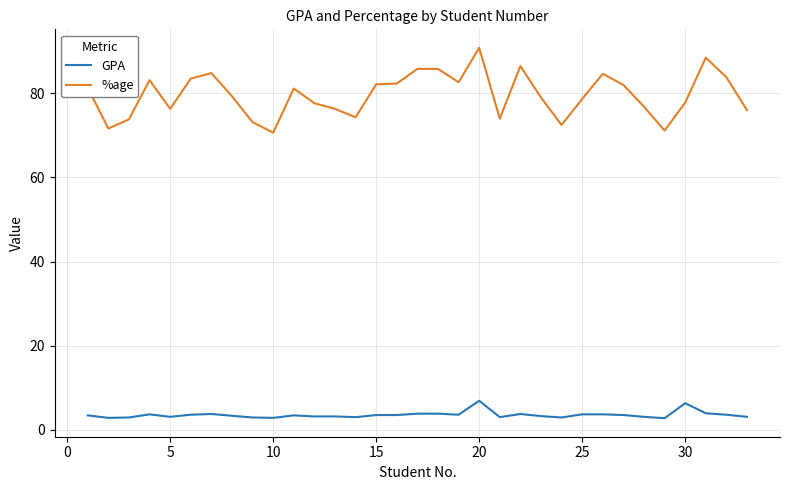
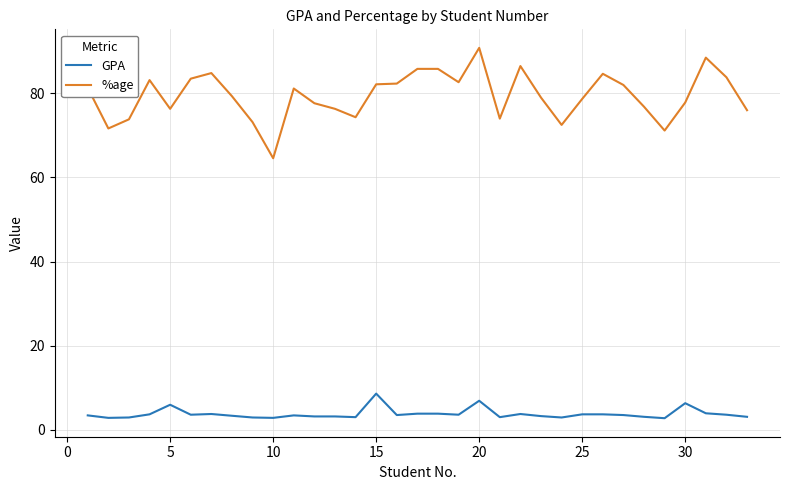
GPA, 5: 3 -> 6
%age, 10: 71 -> 65
GPA, 15: 4 -> 9
